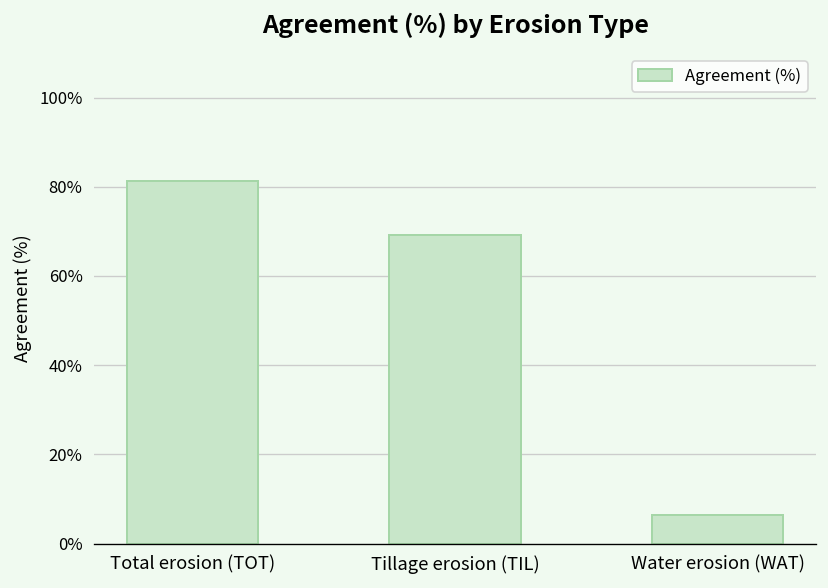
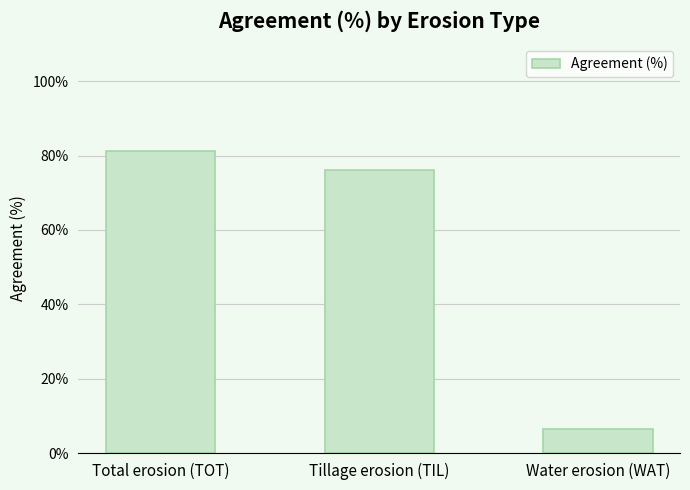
Tillage erosion (TIL): 69% -> 76%
